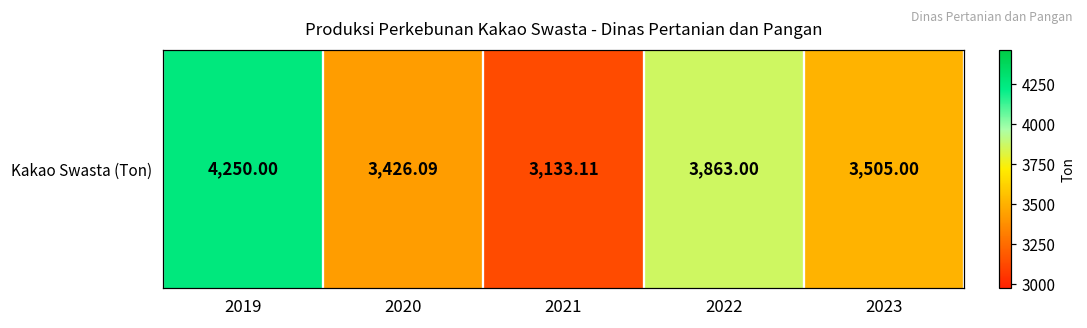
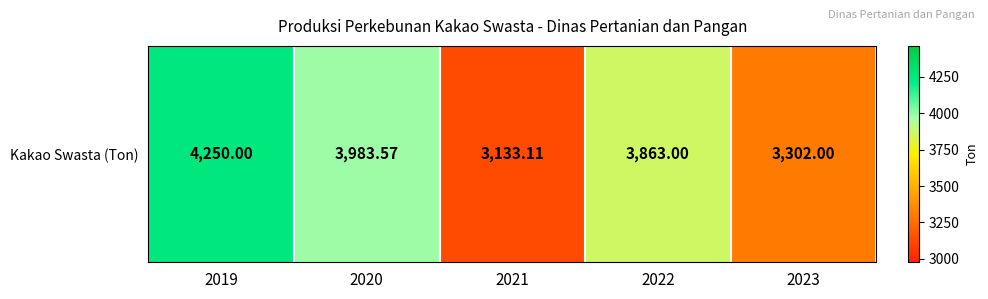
Kakao Swasta (Ton), 2020: 3,426.09 -> 3,983.57
Kakao Swasta (Ton), 2023: 3,505.00 -> 3,302.00
